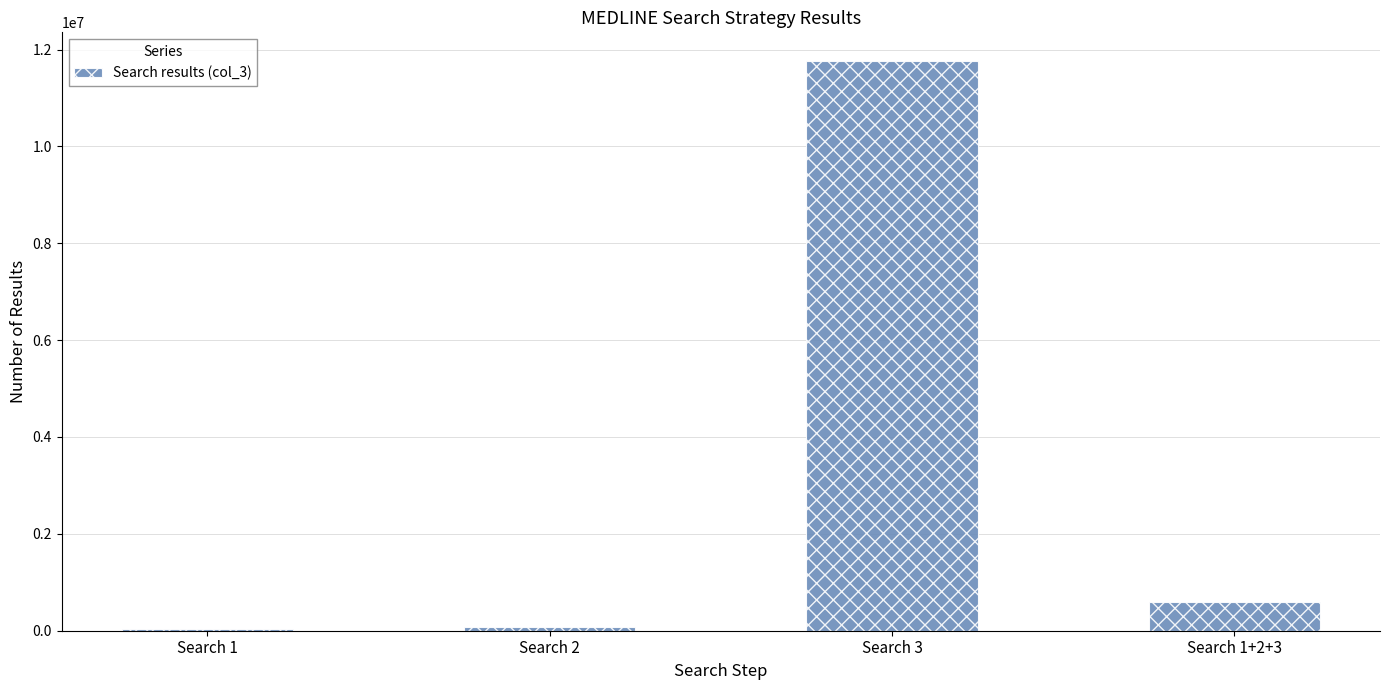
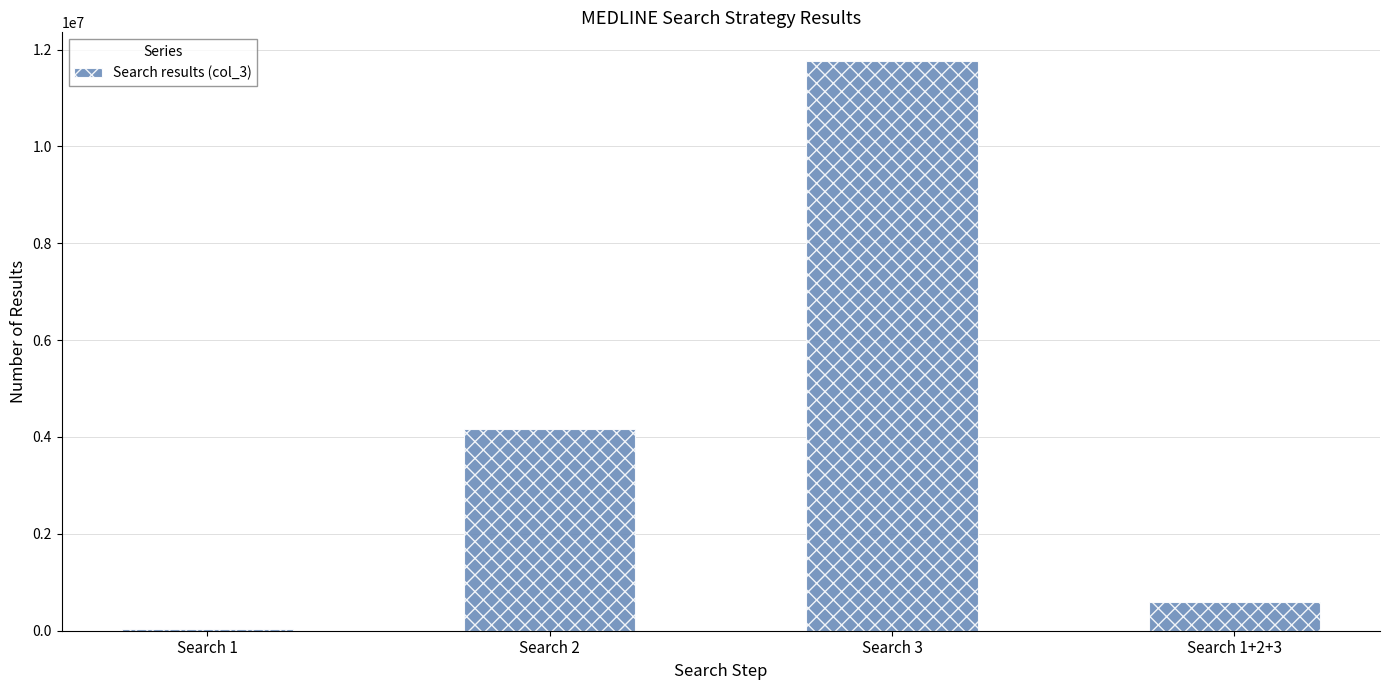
Search 2: 100000 -> 4200000
